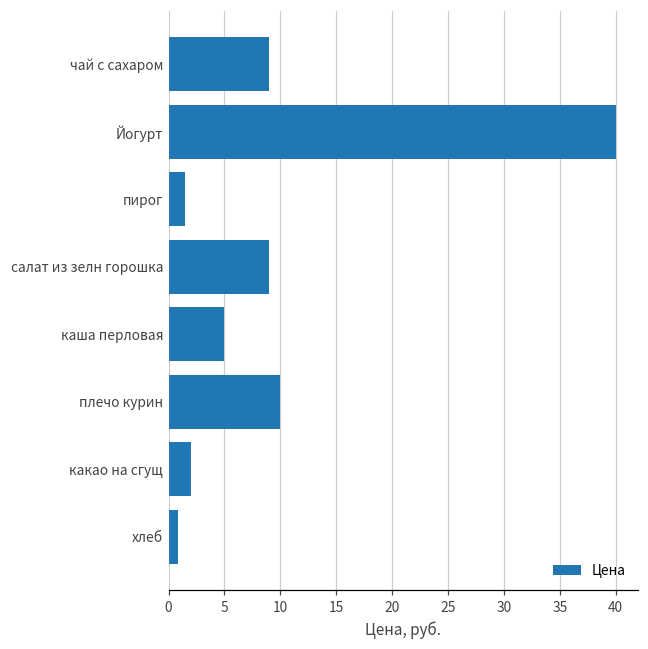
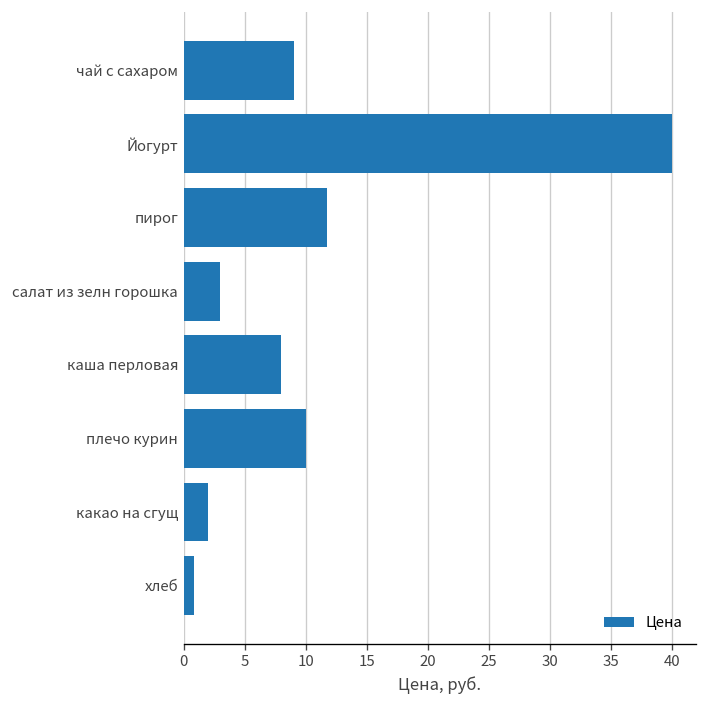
пирог: 1.5 -> 11.7
салат из зелн горошка: 9 -> 3
каша перловая: 5 -> 8
